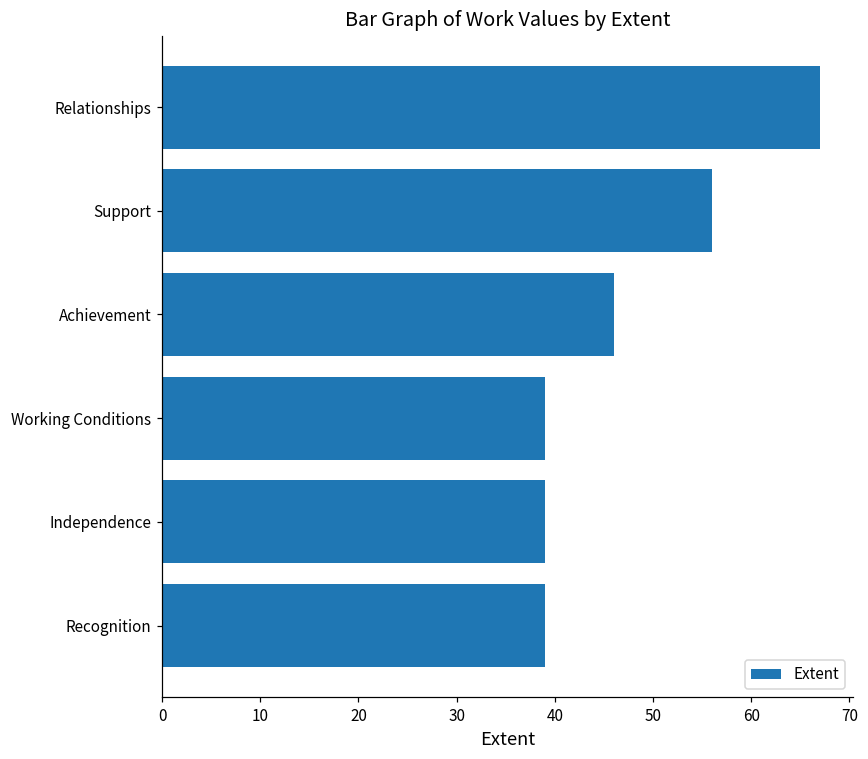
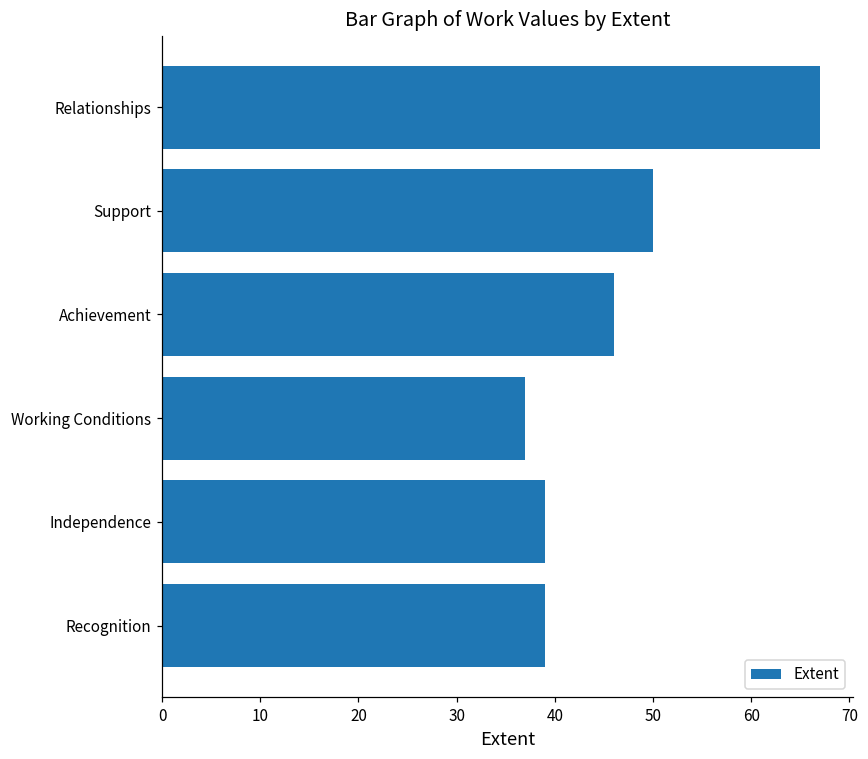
Support: 56 -> 50
Working Conditions: 39 -> 37
